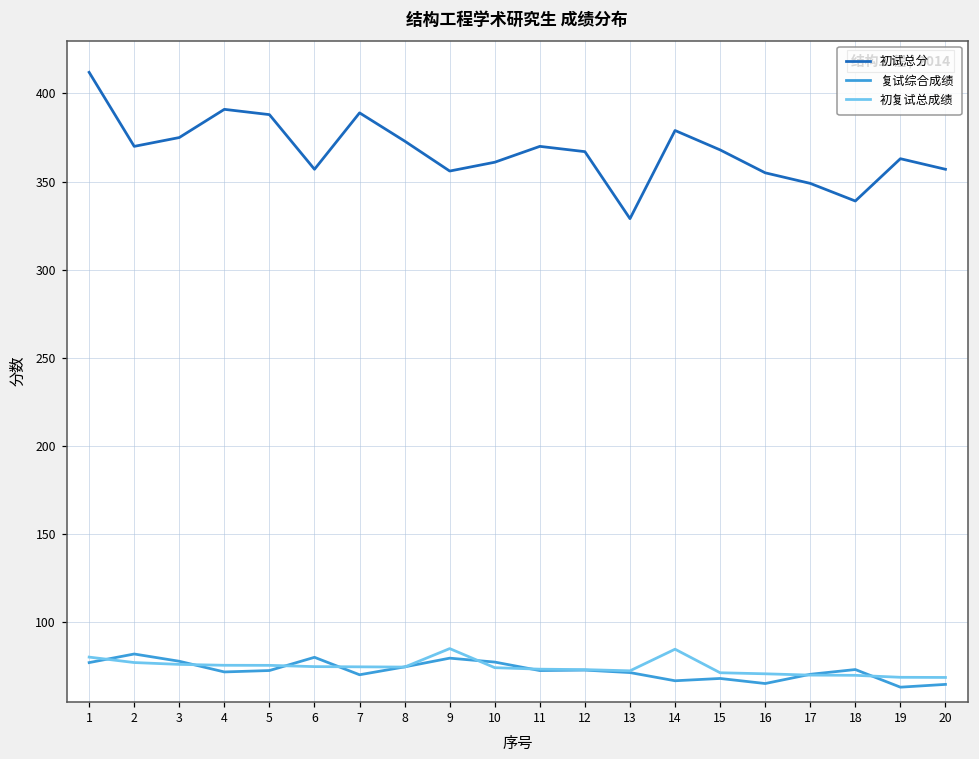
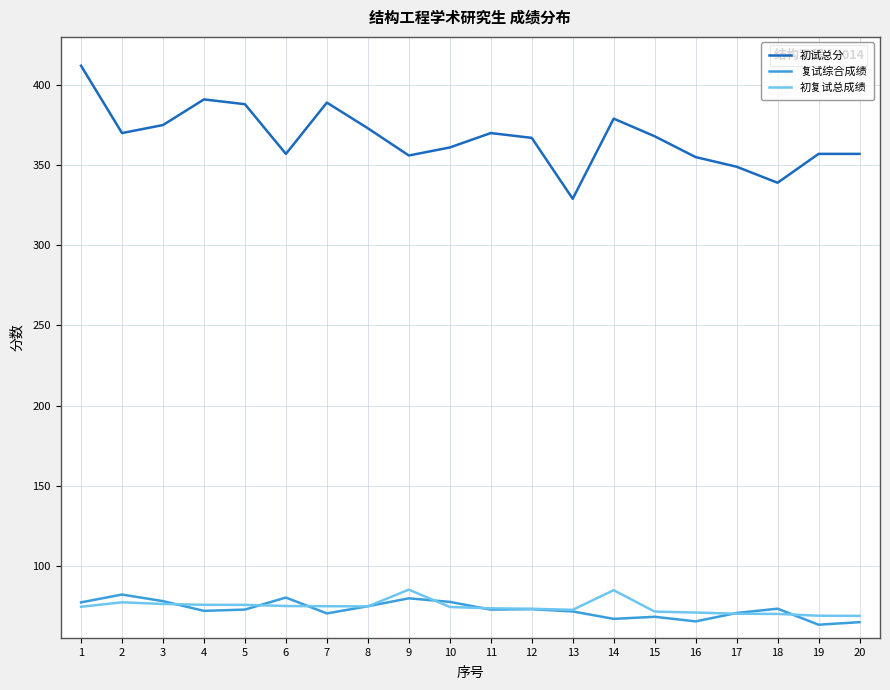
初复试总成绩, 1: 80 -> 74
初试总分, 19: 363 -> 357
